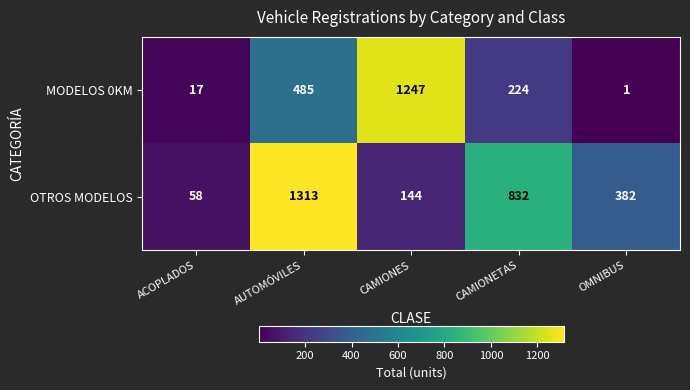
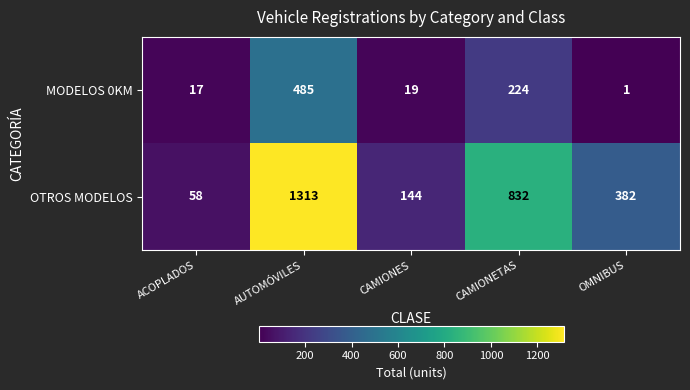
MODELOS 0KM, CAMIONES: 1247 -> 19
